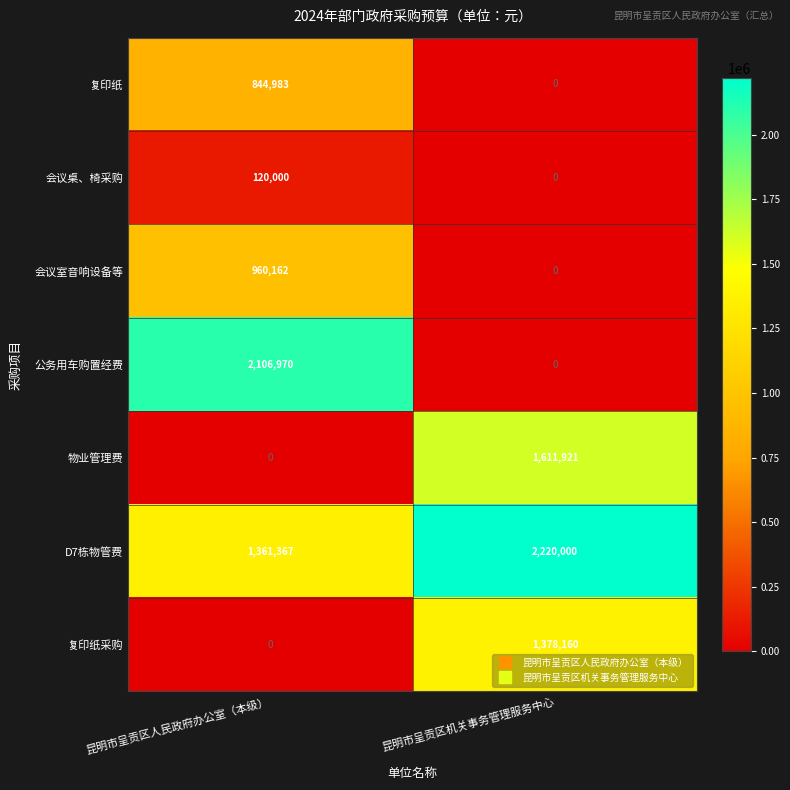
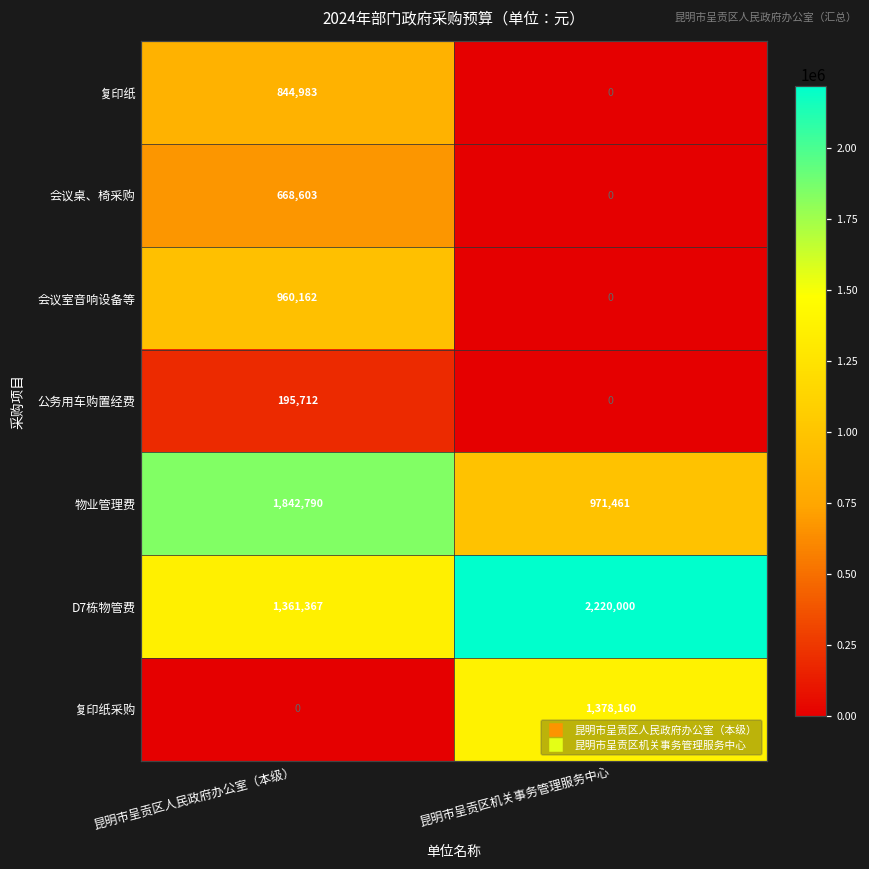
会议桌、椅采购, 昆明市呈贡区人民政府办公室（本级）: 120,000 -> 668,603
公务用车购置经费, 昆明市呈贡区人民政府办公室（本级）: 2,106,970 -> 195,712
物业管理费, 昆明市呈贡区人民政府办公室（本级）: 0 -> 1,842,790
物业管理费, 昆明市呈贡区机关事务管理服务中心: 1,611,921 -> 971,461
